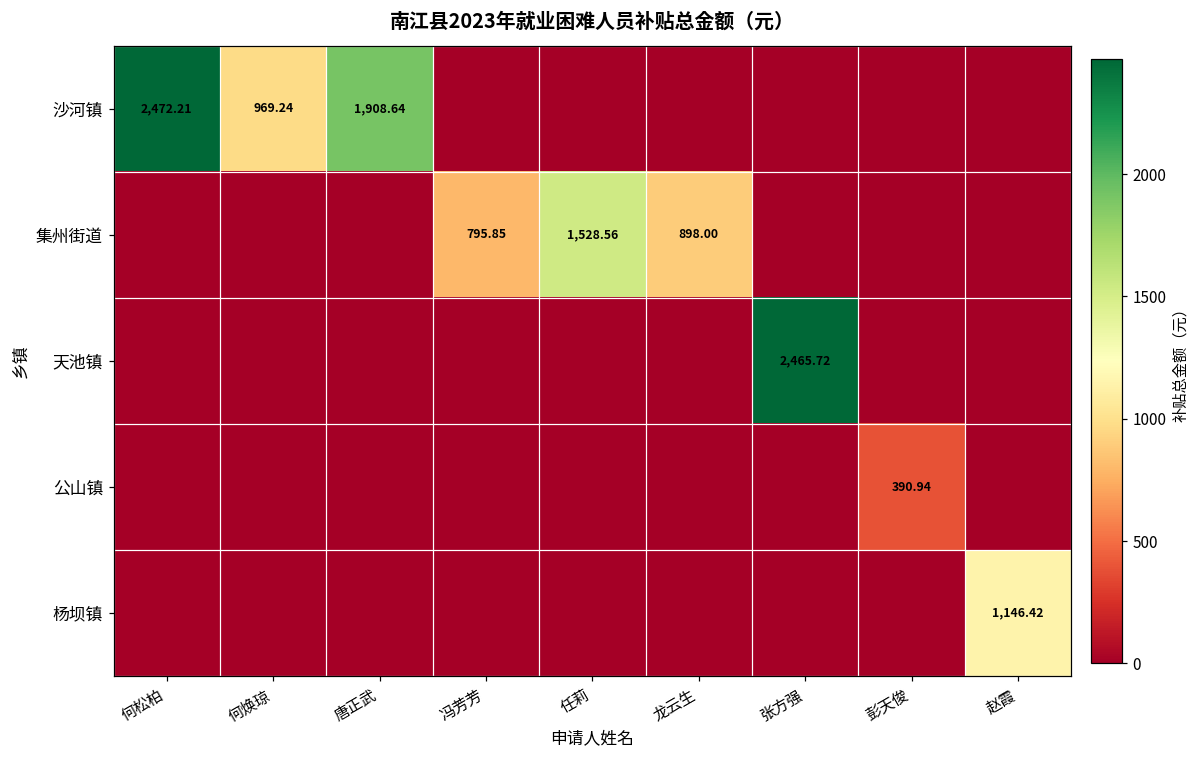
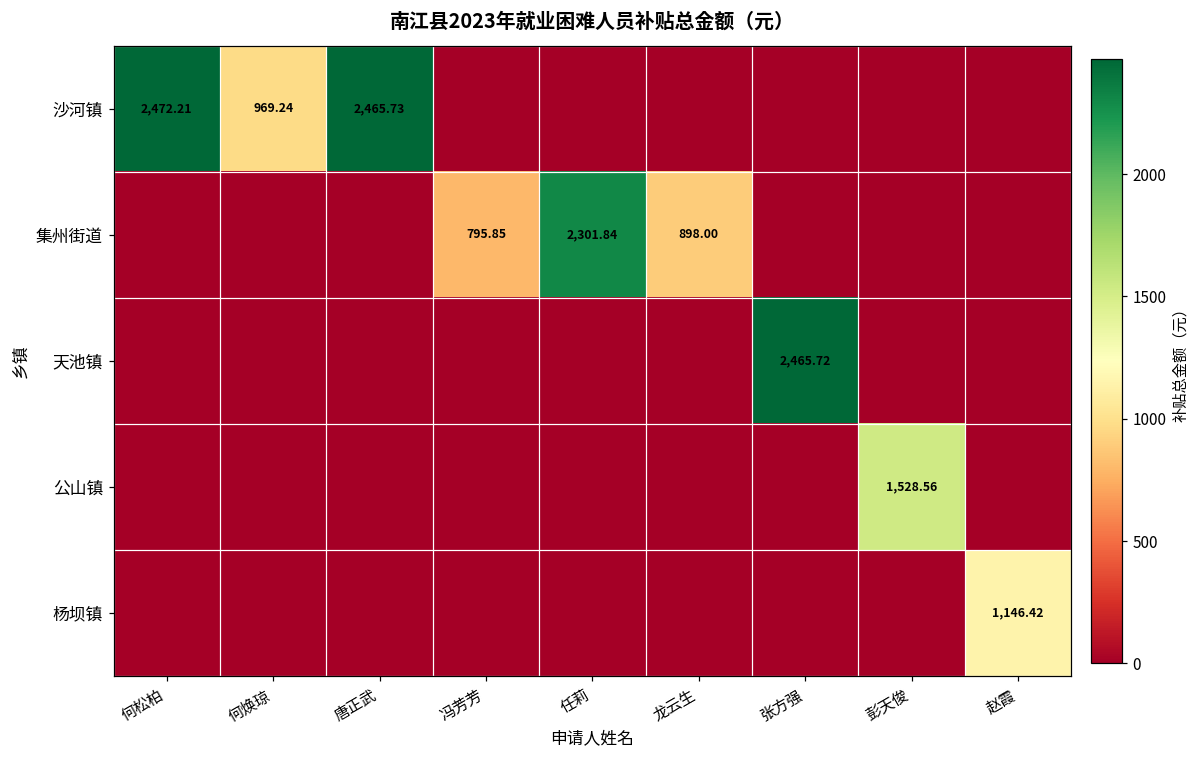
沙河镇, 唐正武: 1,908.64 -> 2,465.73
集州街道, 任莉: 1,528.56 -> 2,301.84
公山镇, 彭天俊: 390.94 -> 1,528.56
